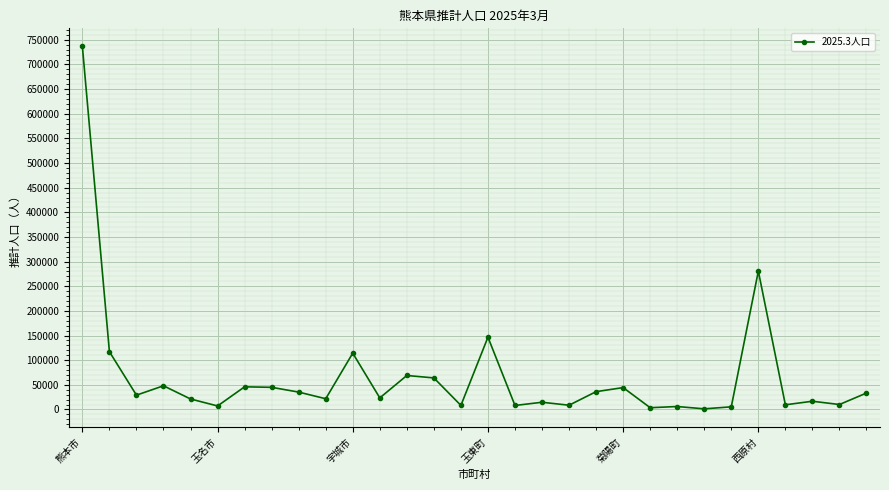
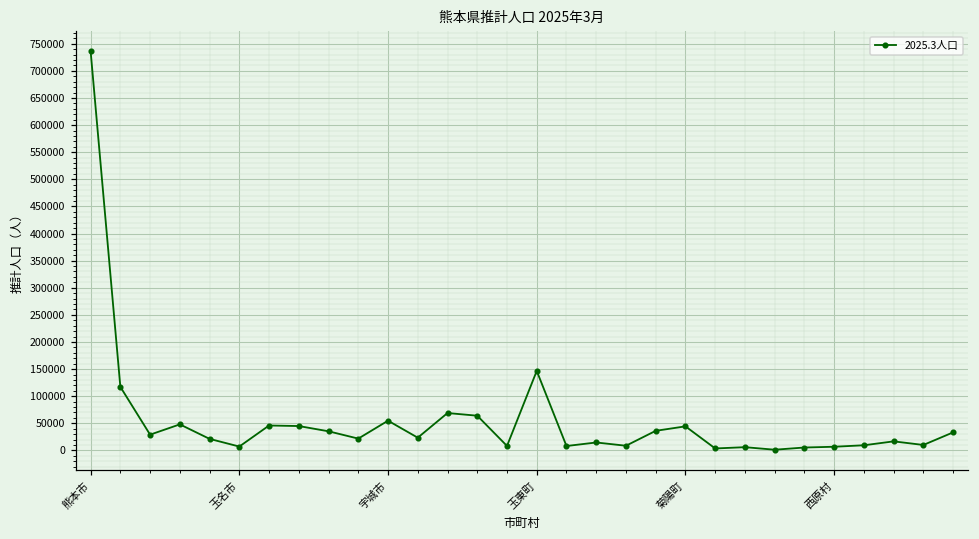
宇城市: 110000 -> 50000
西原村: 280000 -> 10000
